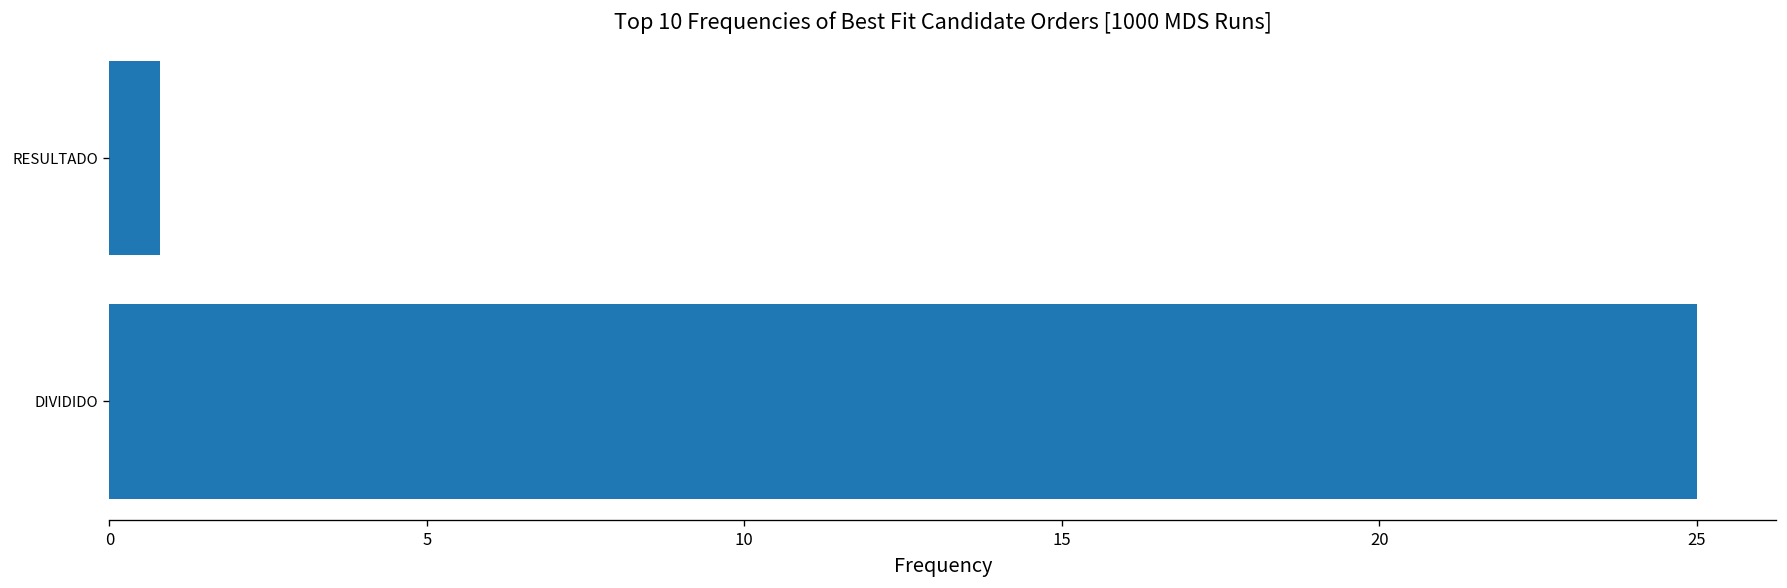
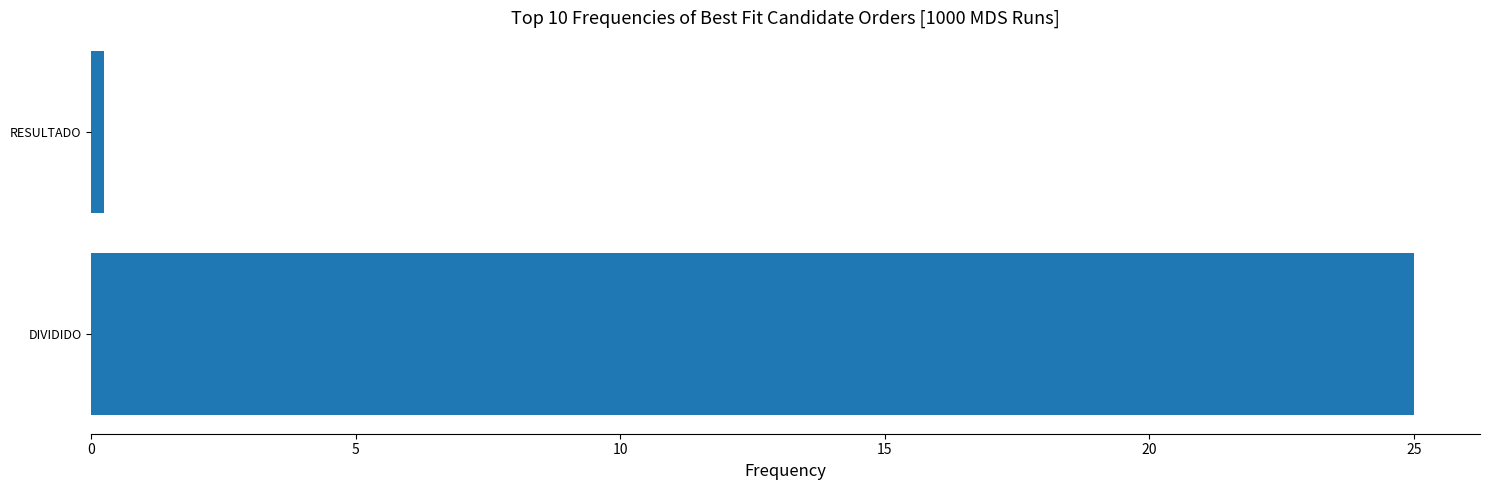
RESULTADO: 0.8 -> 0.3
